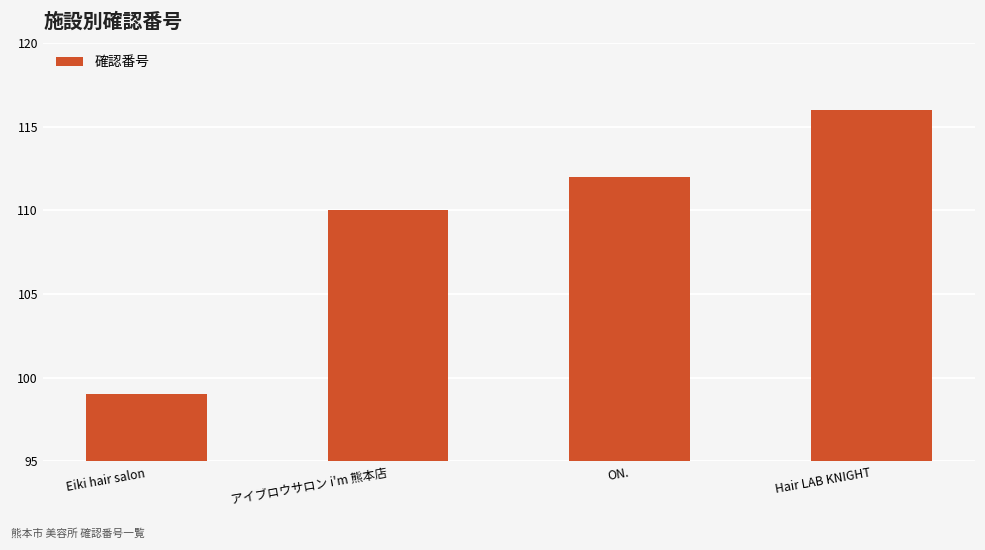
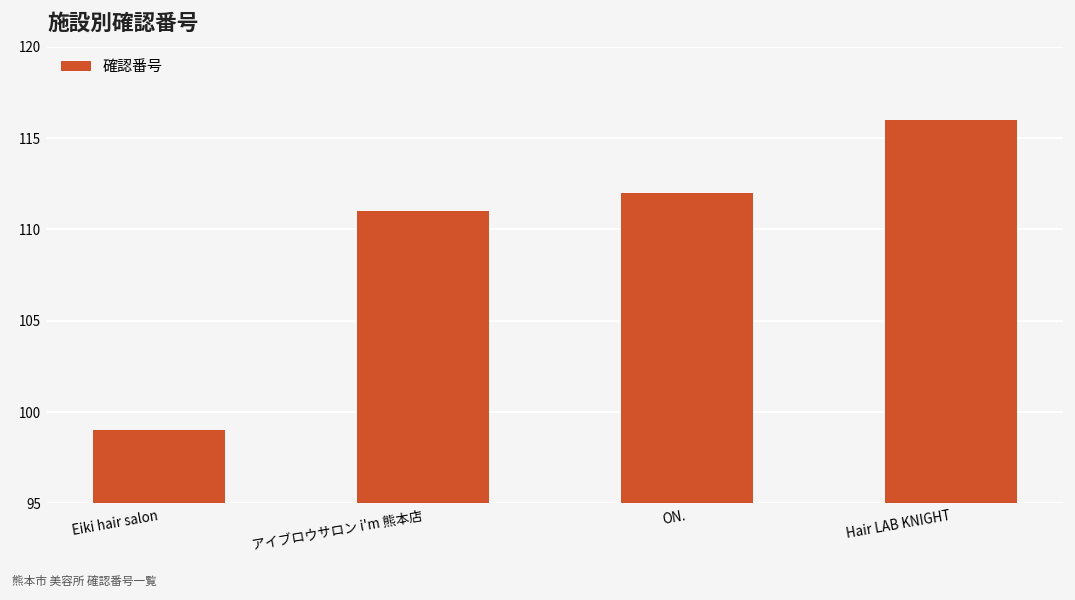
アイブロウサロン i'm 熊本店: 110 -> 111
